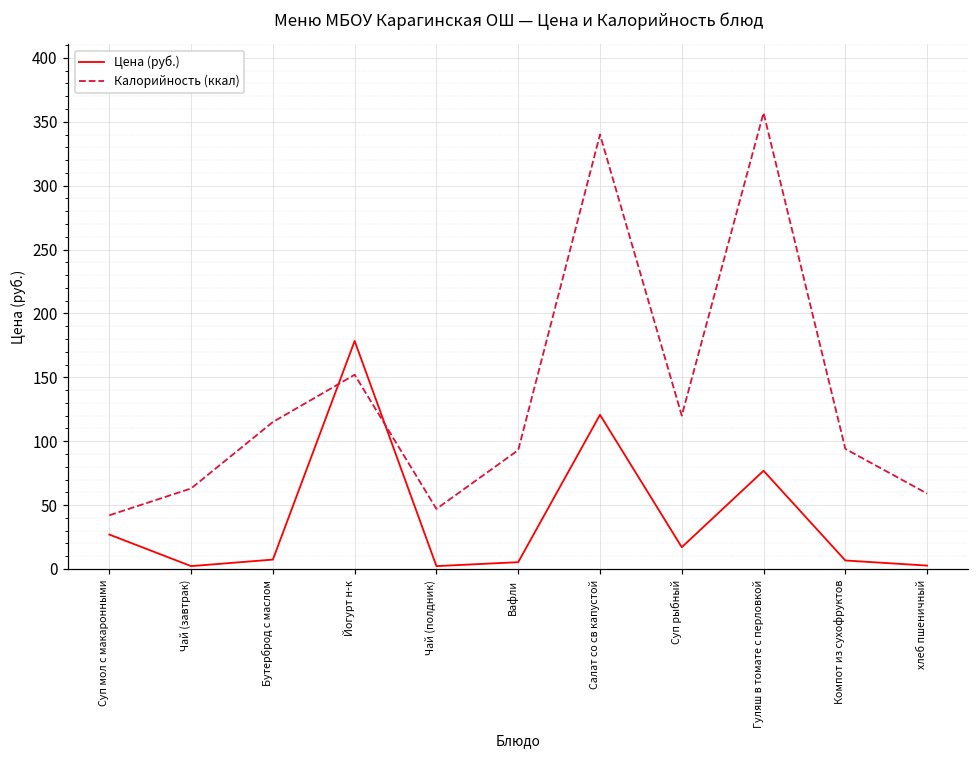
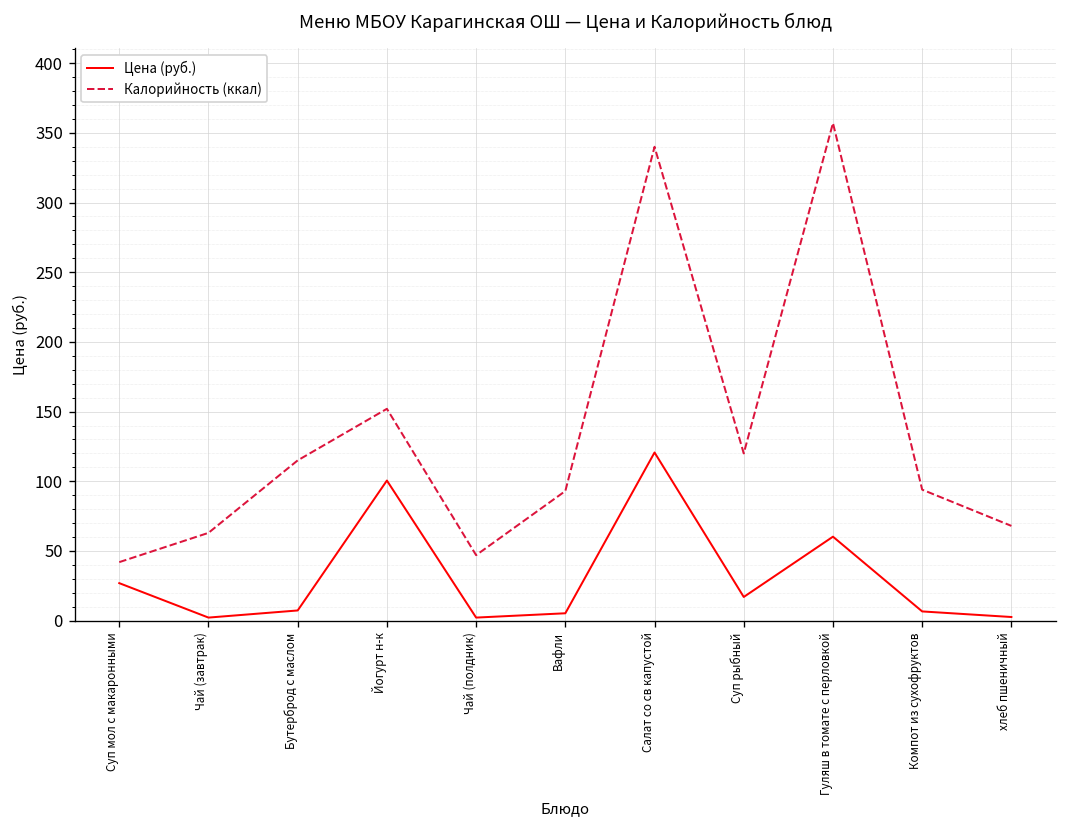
Цена (руб.), Йогурт н-к: 178 -> 101
Цена (руб.), Гуляш в томате с перловкой: 77 -> 60
Калорийность (ккал), хлеб пшеничный: 59 -> 68
